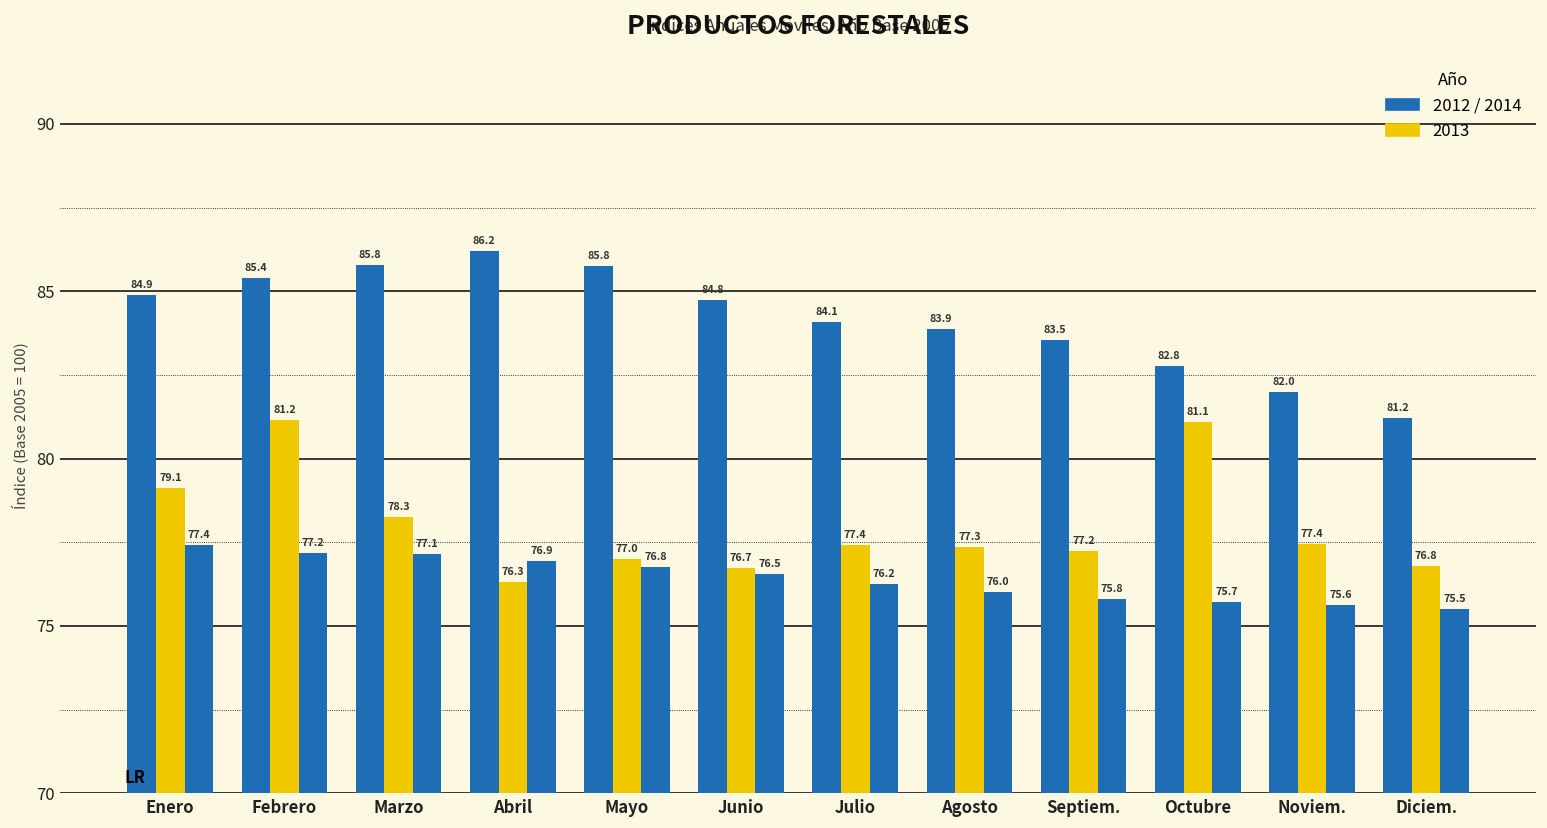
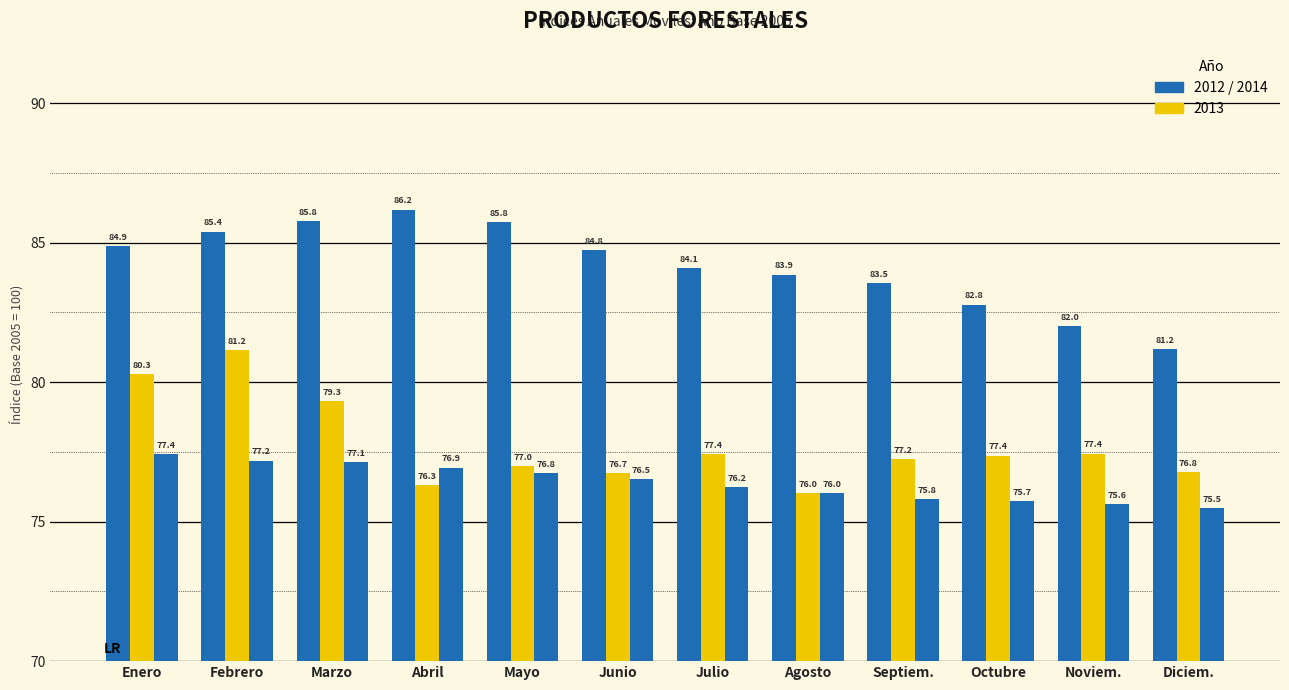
2013, Enero: 79.1 -> 80.3
2013, Marzo: 78.3 -> 79.3
2013, Agosto: 77.3 -> 76.0
2013, Octubre: 81.1 -> 77.4
